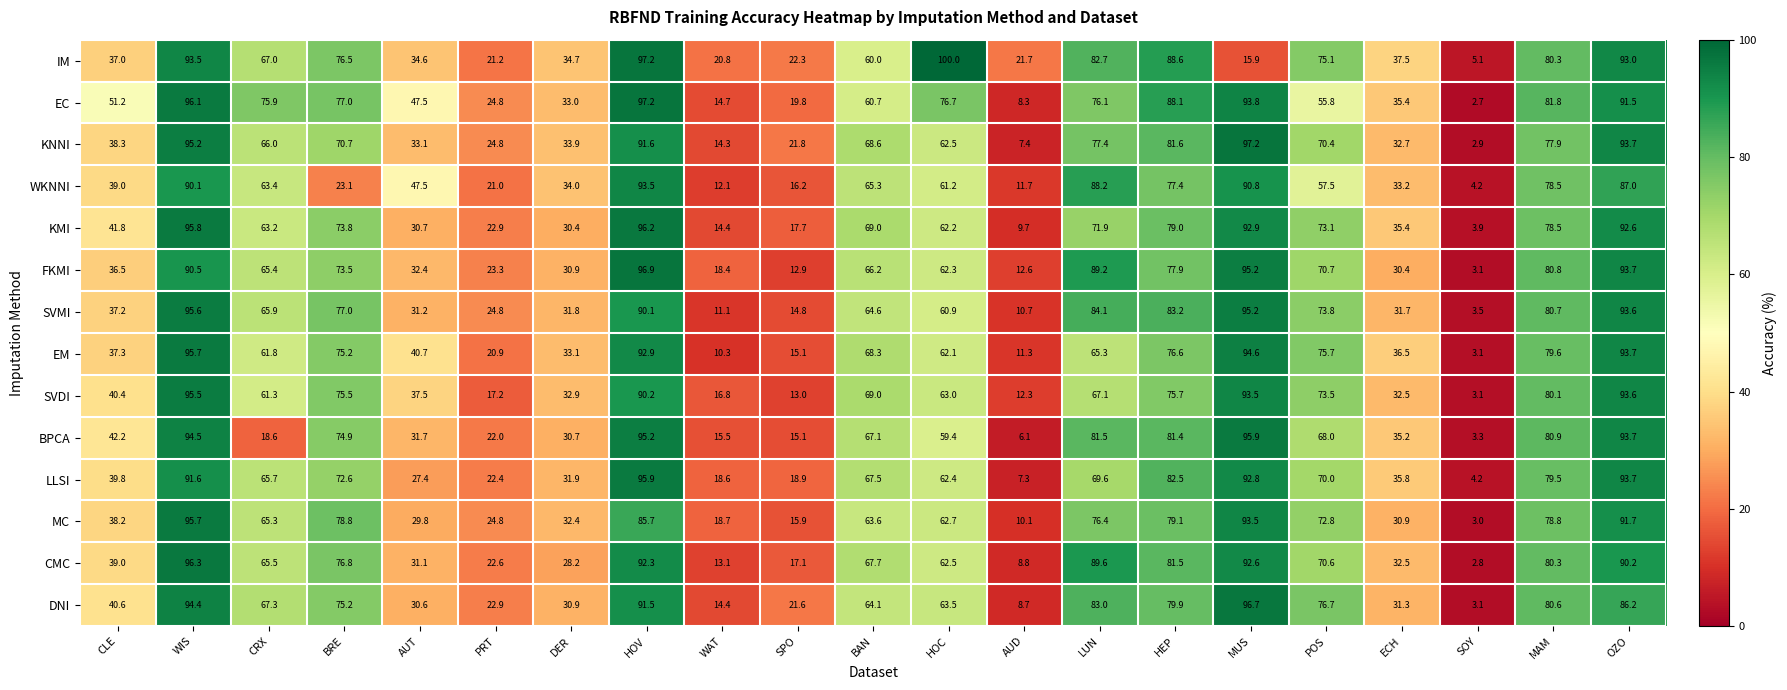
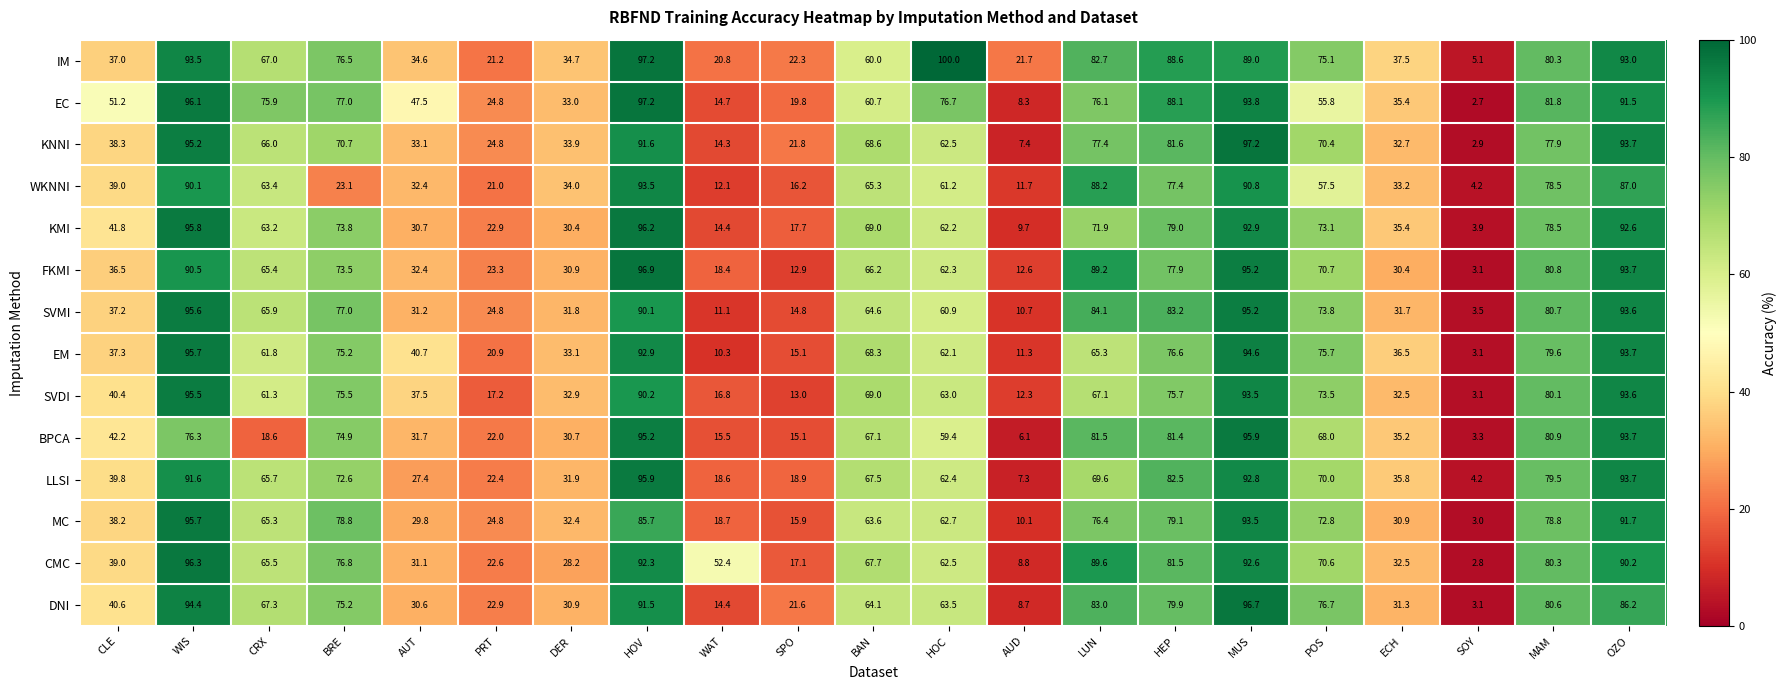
IM, MUS: 15.9 -> 89.0
WKNNI, AUT: 47.5 -> 32.4
BPCA, WIS: 94.5 -> 76.3
CMC, WAT: 13.1 -> 52.4
